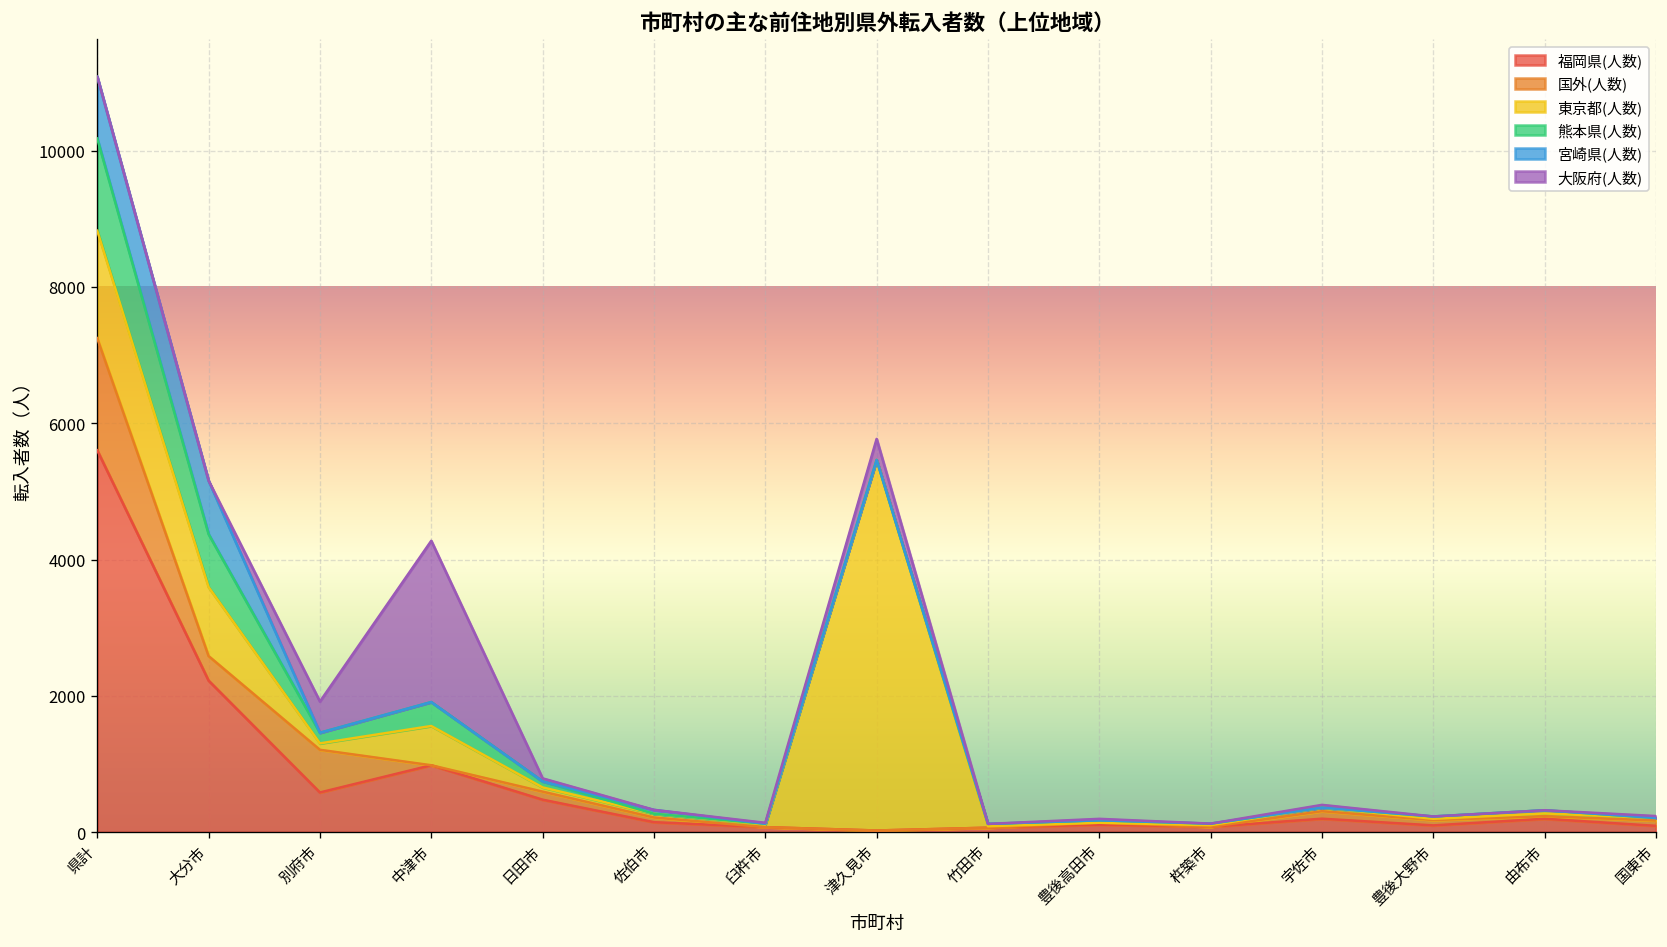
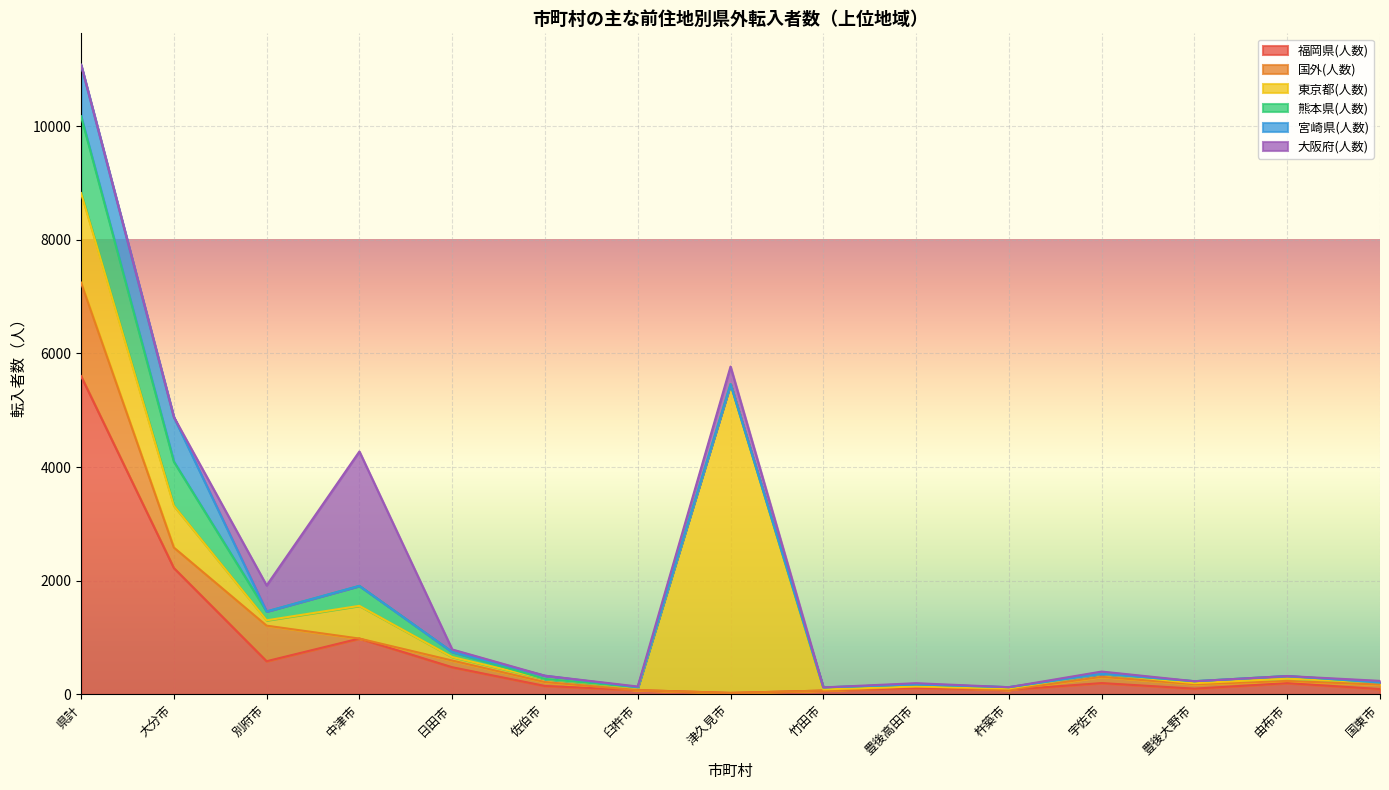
東京都(人数), 大分市: 1000 -> 700
